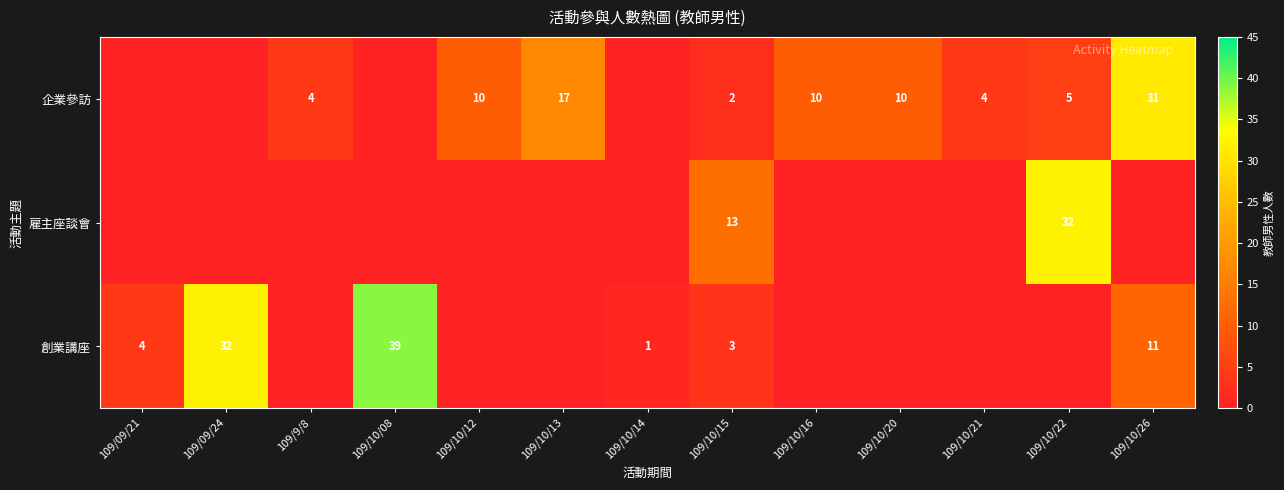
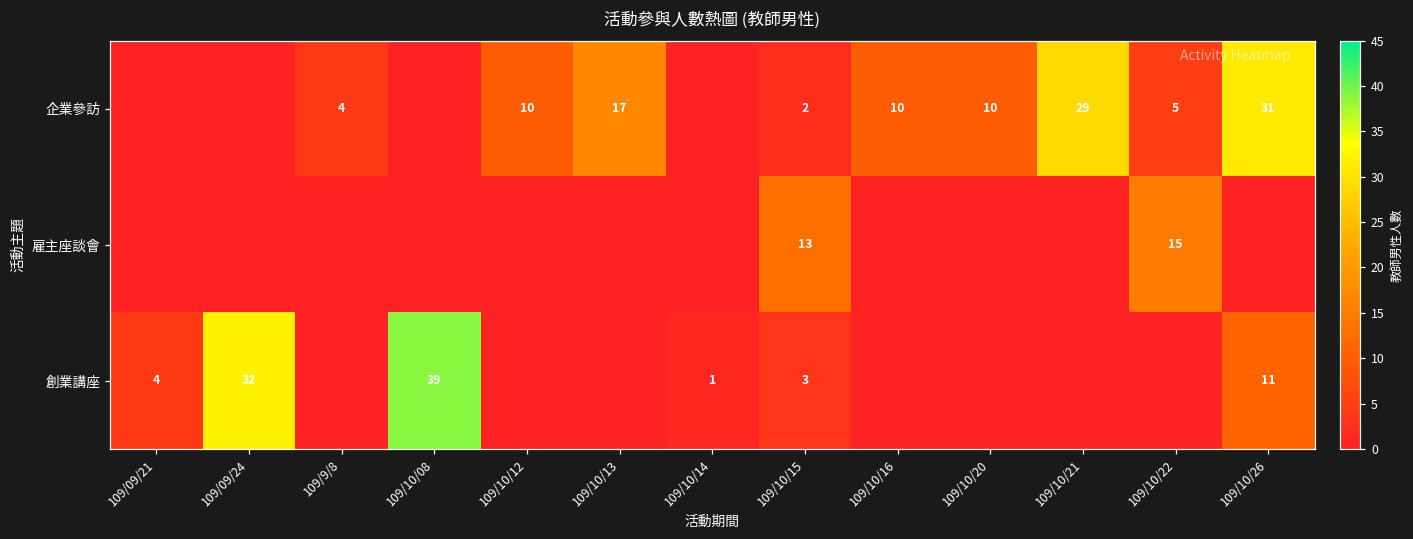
企業參訪, 109/10/21: 4 -> 29
雇主座談會, 109/10/22: 32 -> 15
